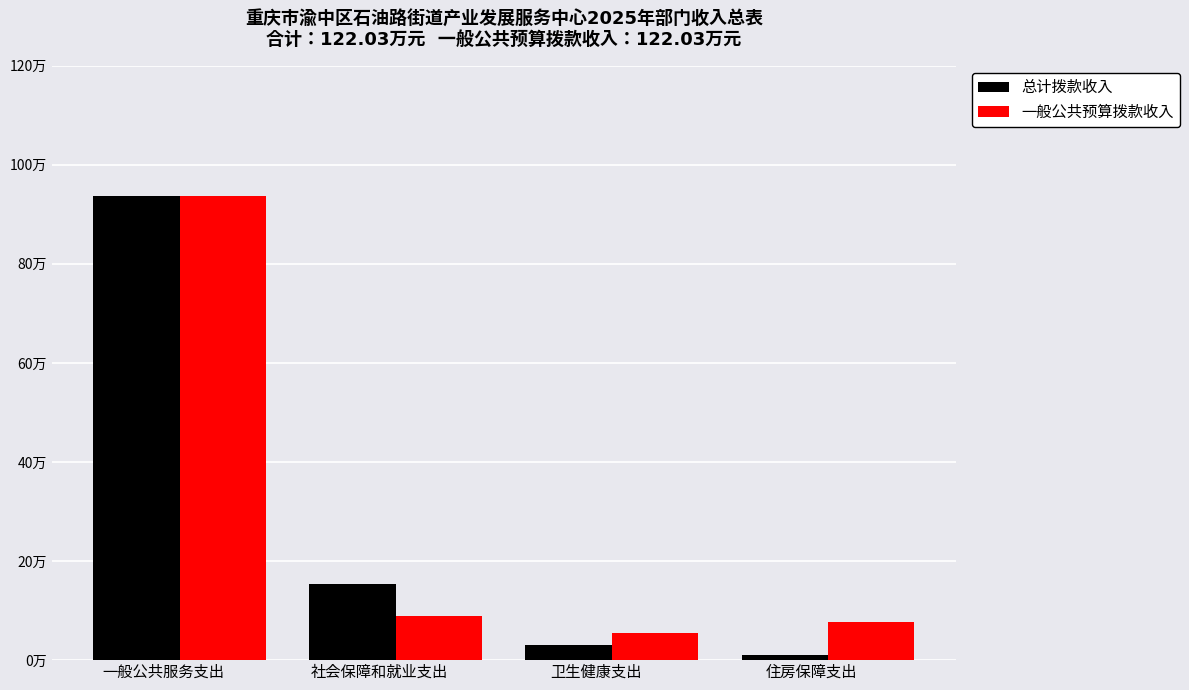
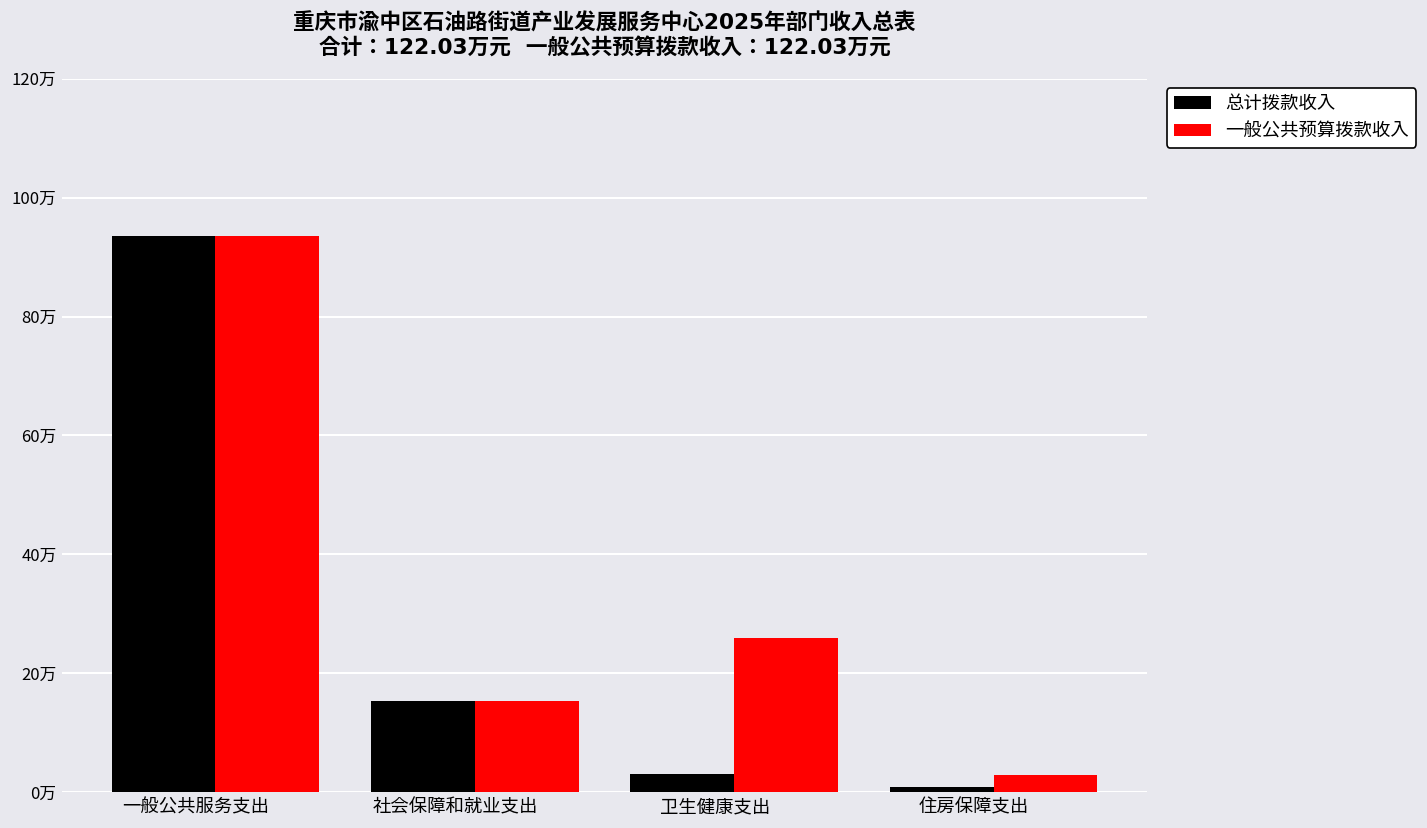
一般公共预算拨款收入, 社会保障和就业支出: 9万 -> 15万
一般公共预算拨款收入, 卫生健康支出: 5万 -> 26万
一般公共预算拨款收入, 住房保障支出: 8万 -> 3万
